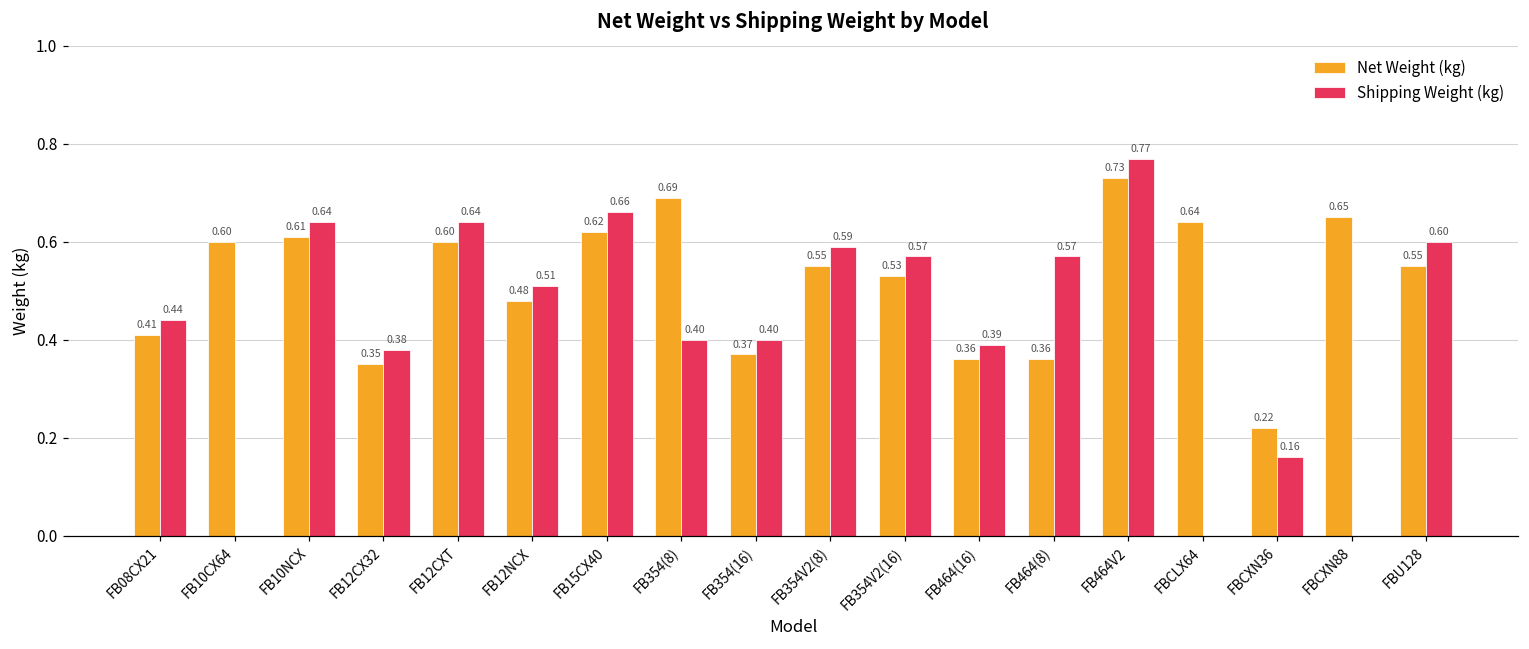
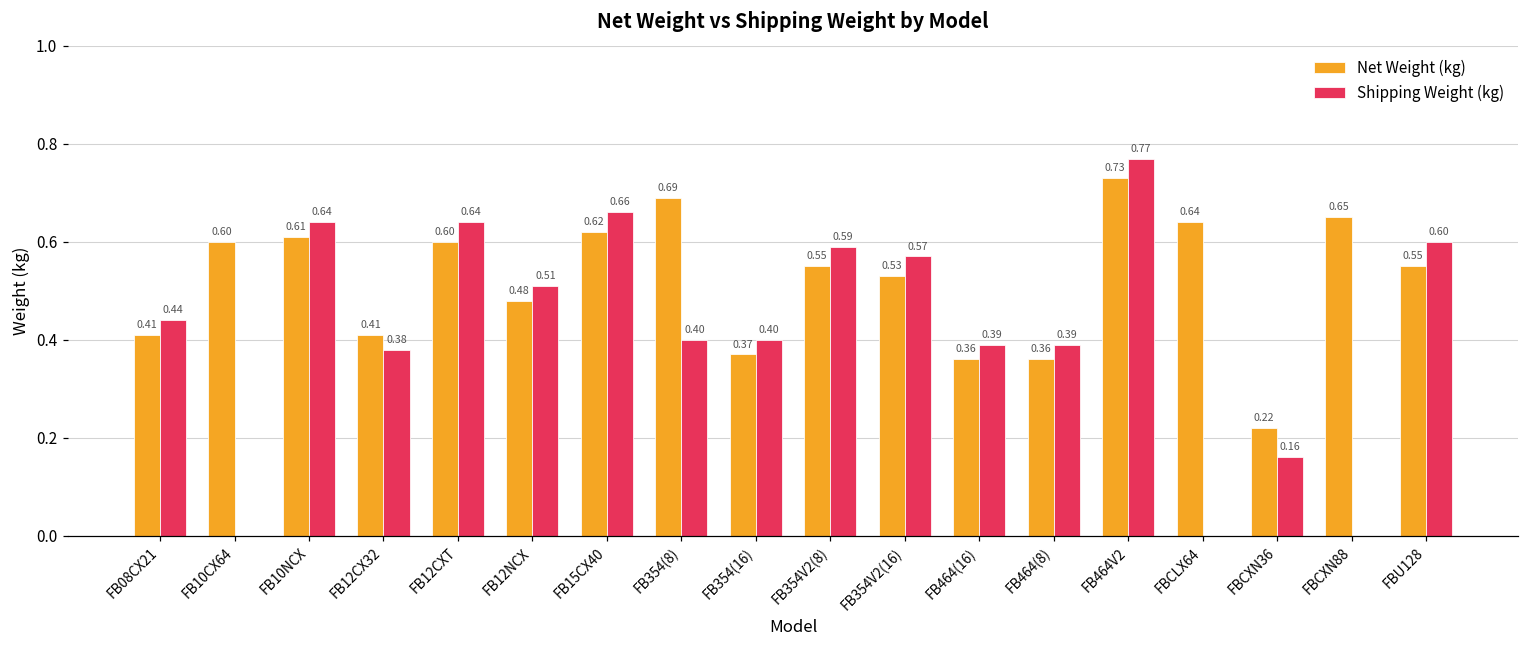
Net Weight (kg), FB12CX32: 0.35 -> 0.41
Shipping Weight (kg), FB464(8): 0.57 -> 0.39
